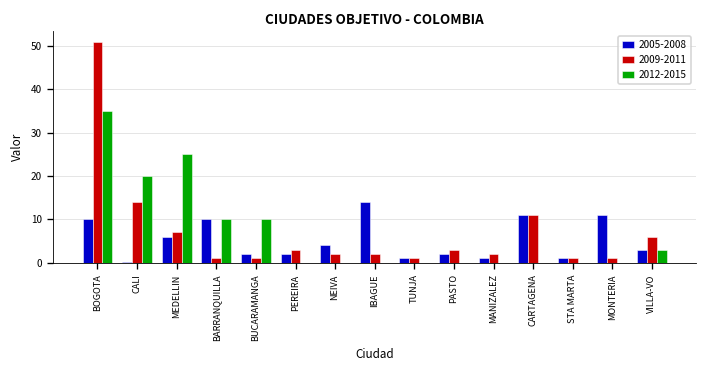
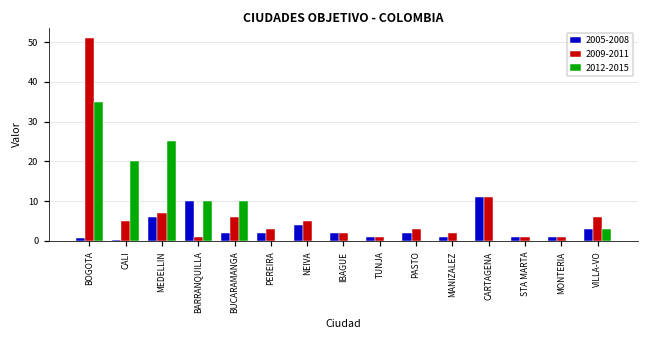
2005-2008, BOGOTA: 10 -> 1
2009-2011, CALI: 14 -> 5
2009-2011, BUCARAMANGA: 1 -> 6
2009-2011, NEIVA: 2 -> 5
2005-2008, IBAGUE: 14 -> 2
2005-2008, MONTERIA: 11 -> 1
